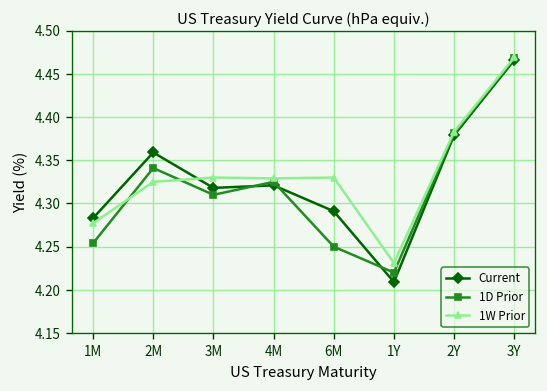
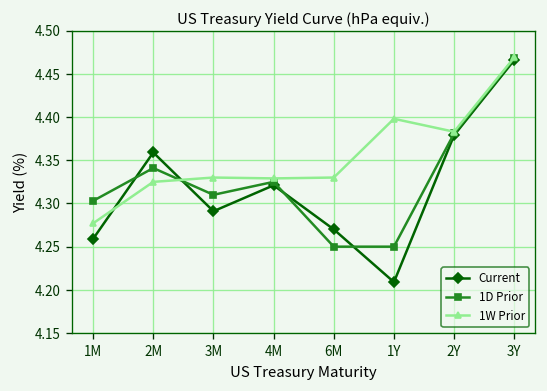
Current, 1M: 4.28 -> 4.26
1D Prior, 1M: 4.25 -> 4.30
Current, 3M: 4.32 -> 4.29
Current, 6M: 4.29 -> 4.27
1D Prior, 1Y: 4.22 -> 4.25
1W Prior, 1Y: 4.23 -> 4.40
